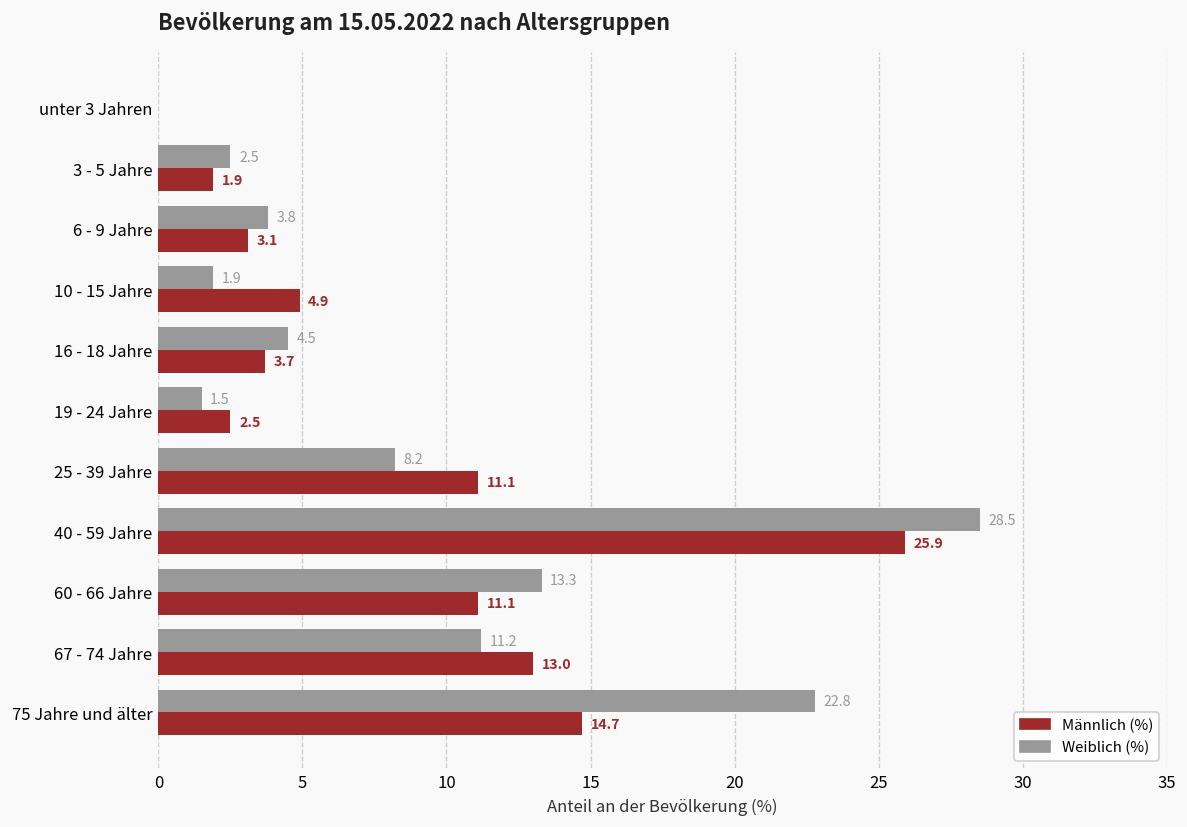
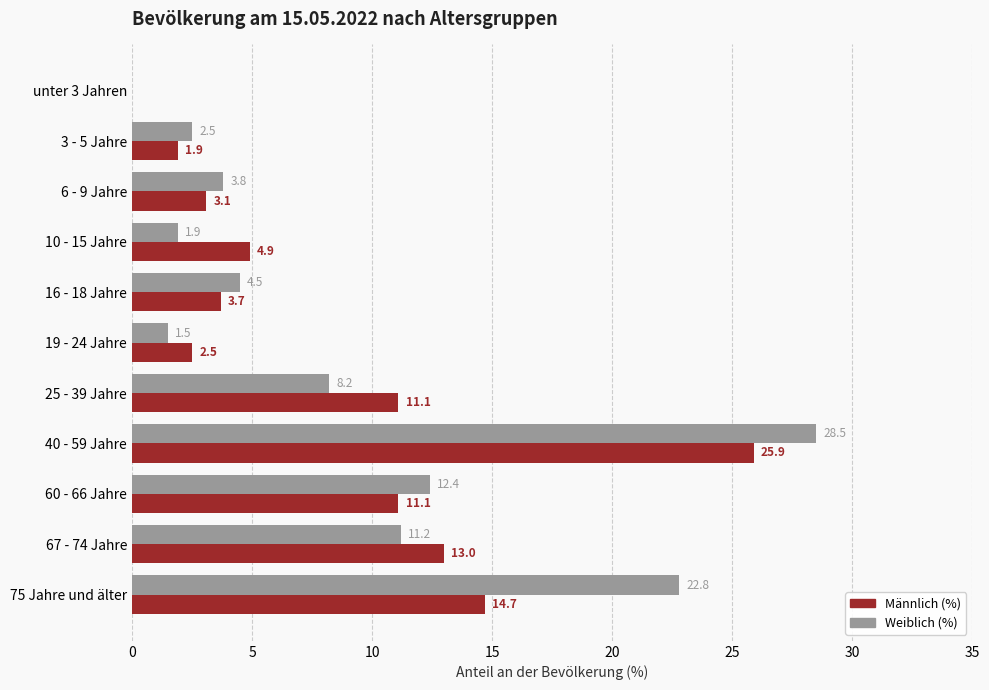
Weiblich (%), 60 - 66 Jahre: 13.3 -> 12.4
